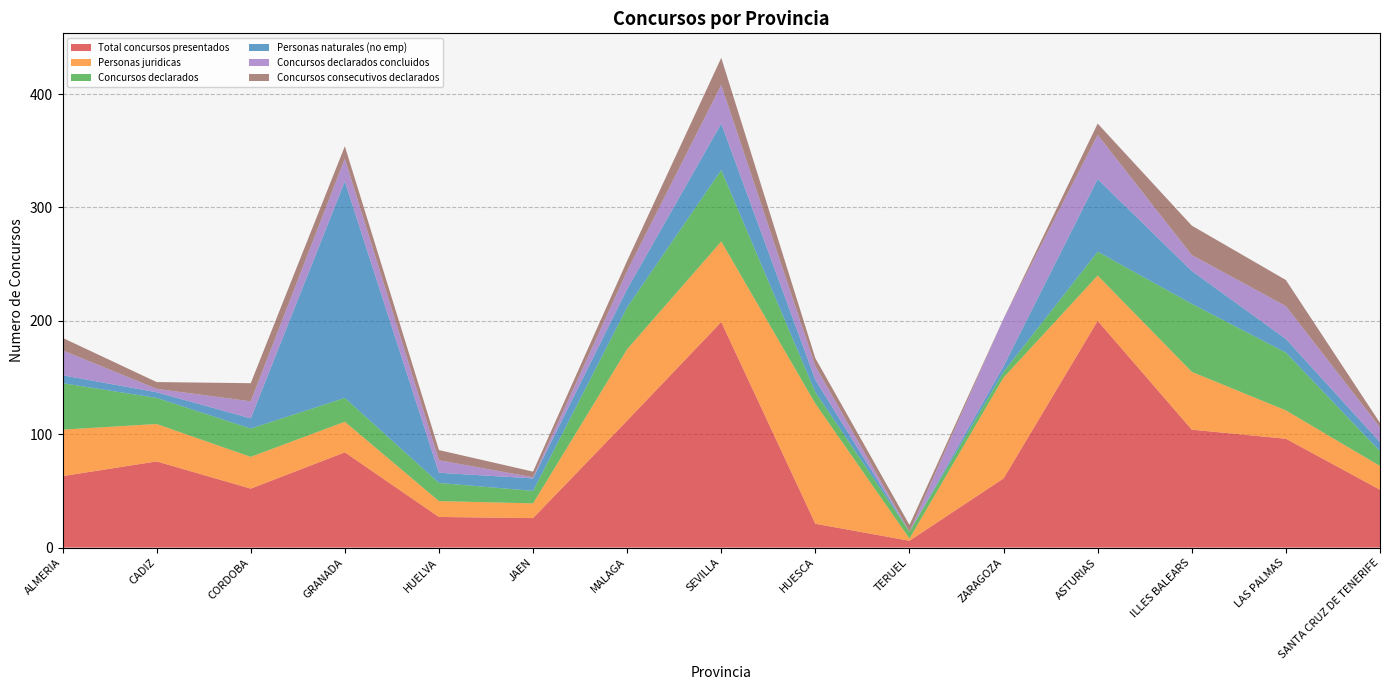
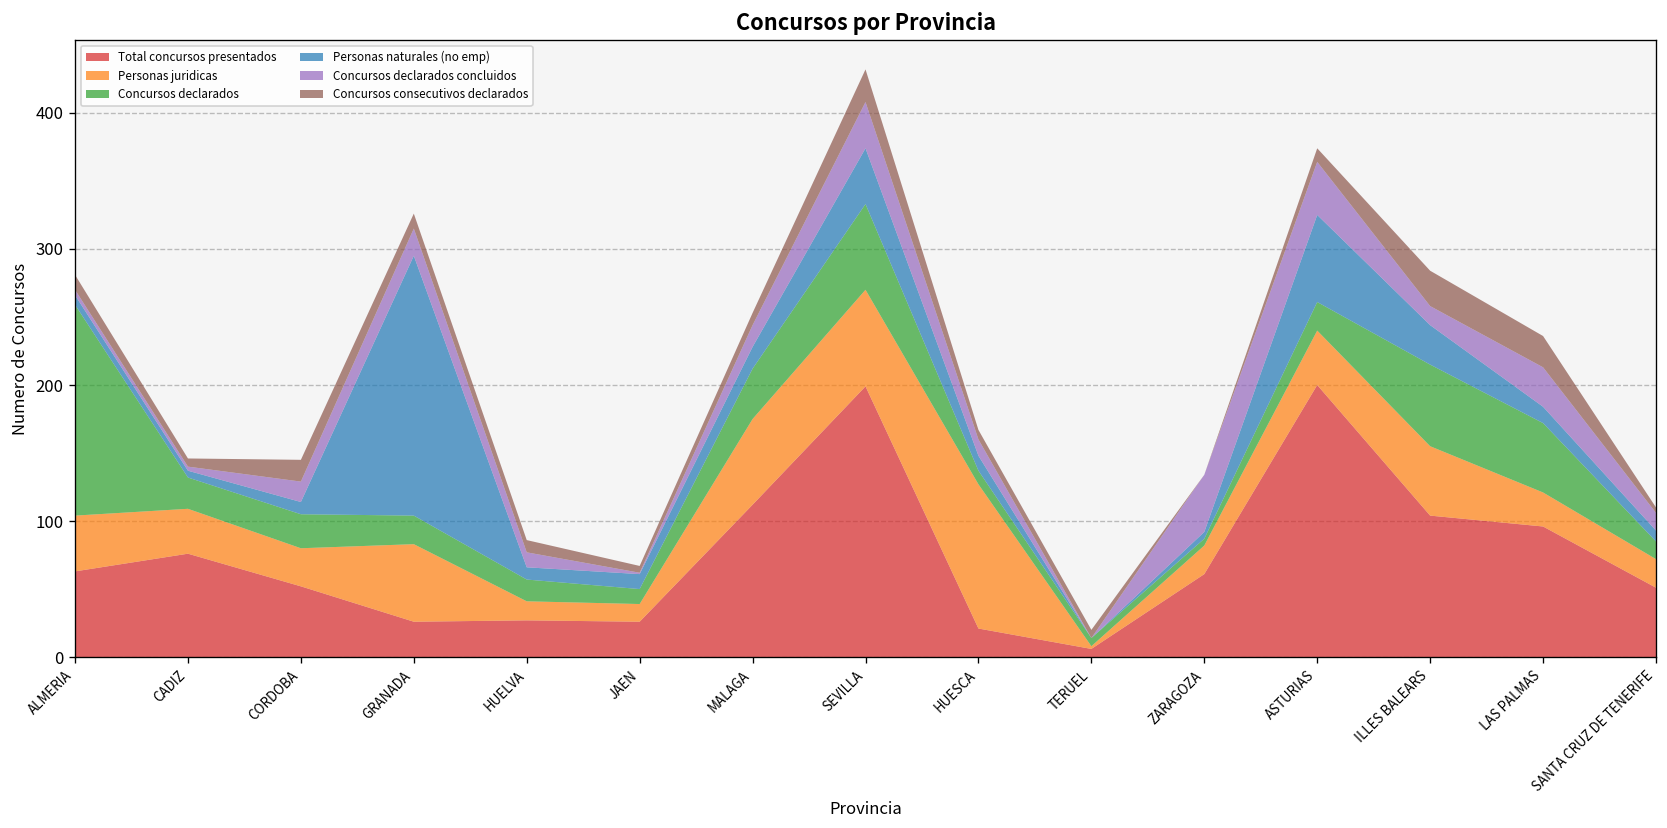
Concursos declarados, ALMERIA: 41 -> 155
Concursos declarados concluidos, ALMERIA: 22 -> 4
Total concursos presentados, GRANADA: 84 -> 26
Personas juridicas, GRANADA: 27 -> 57
Personas juridicas, ZARAGOZA: 89 -> 21
